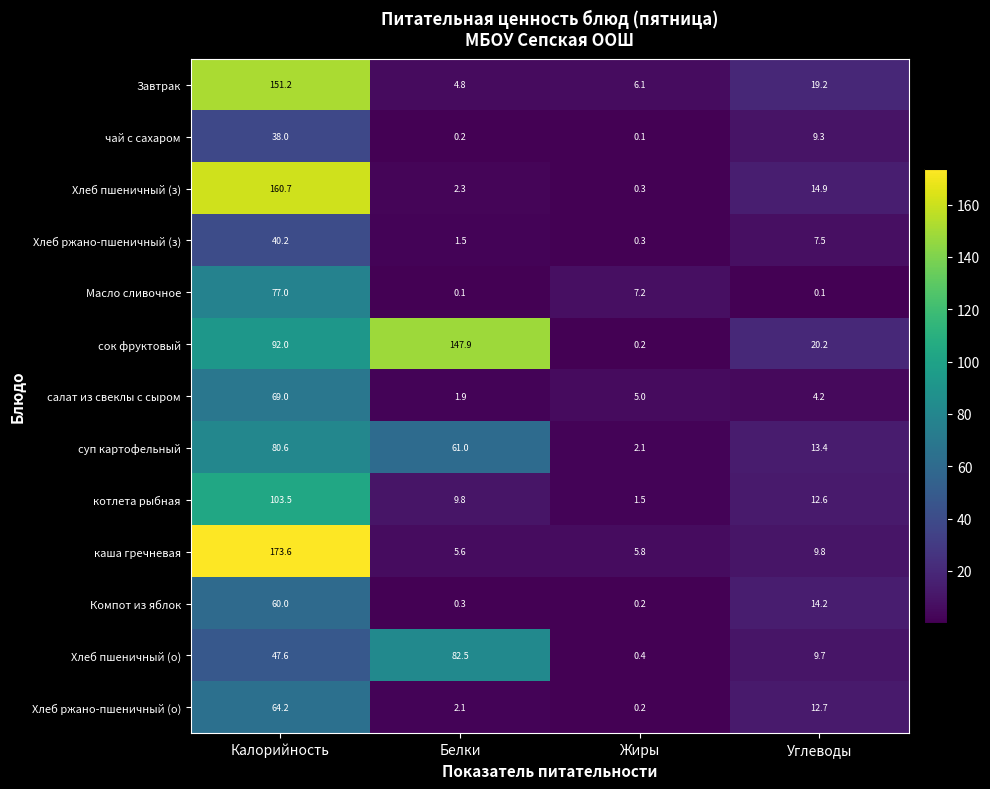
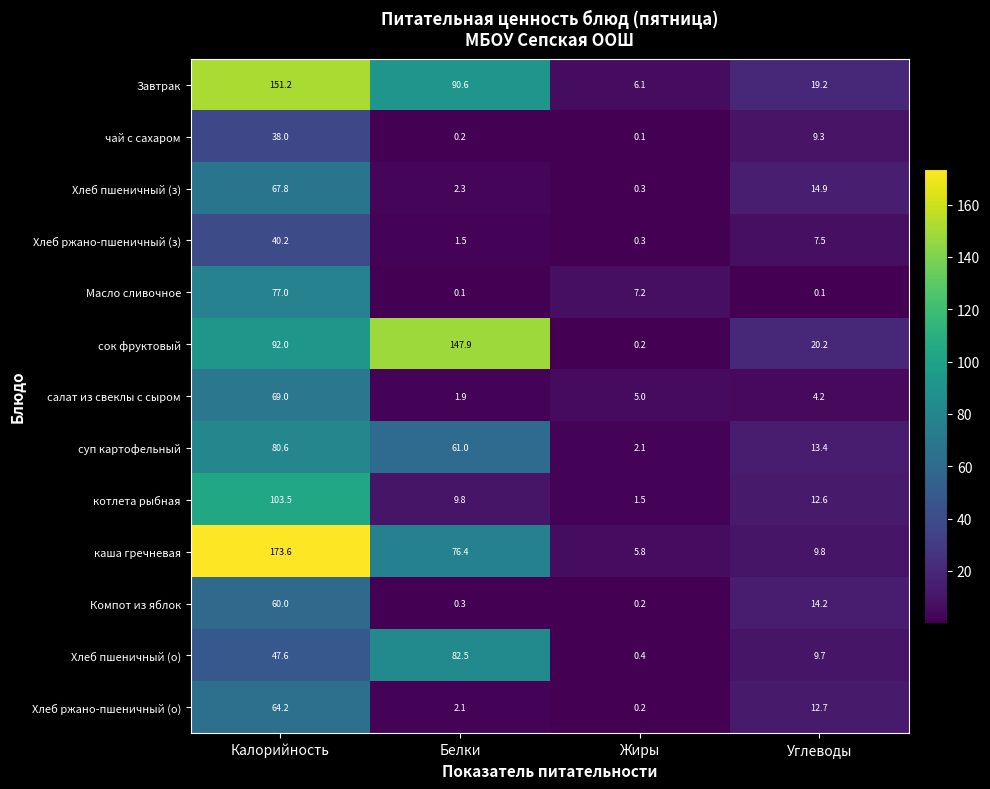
Завтрак, Белки: 4.8 -> 90.6
Хлеб пшеничный (з), Калорийность: 160.7 -> 67.8
каша гречневая, Белки: 5.6 -> 76.4
